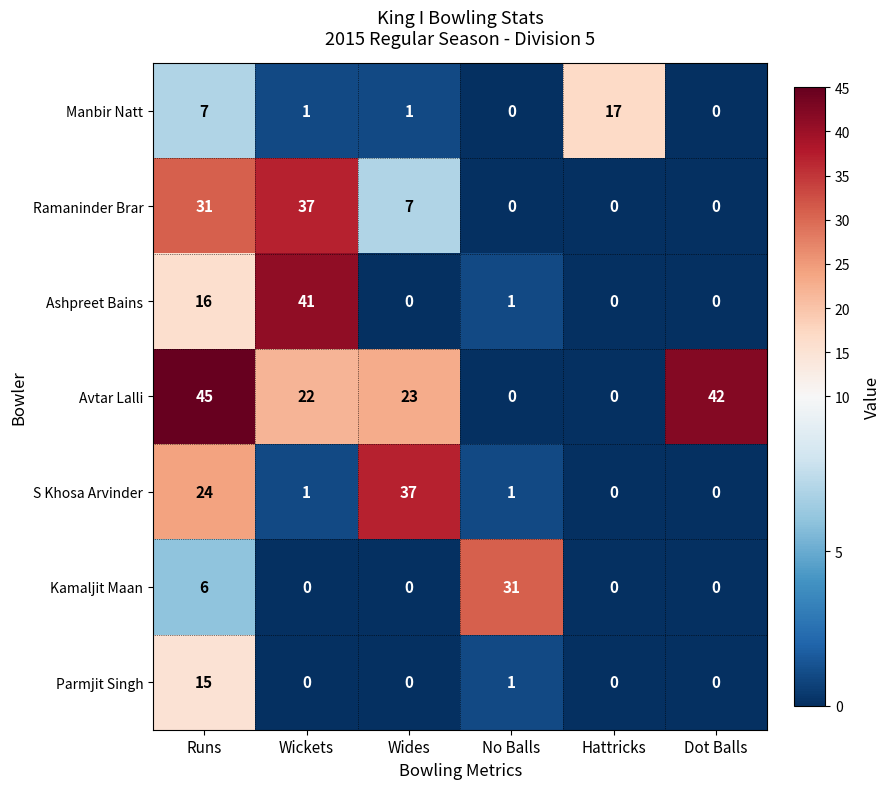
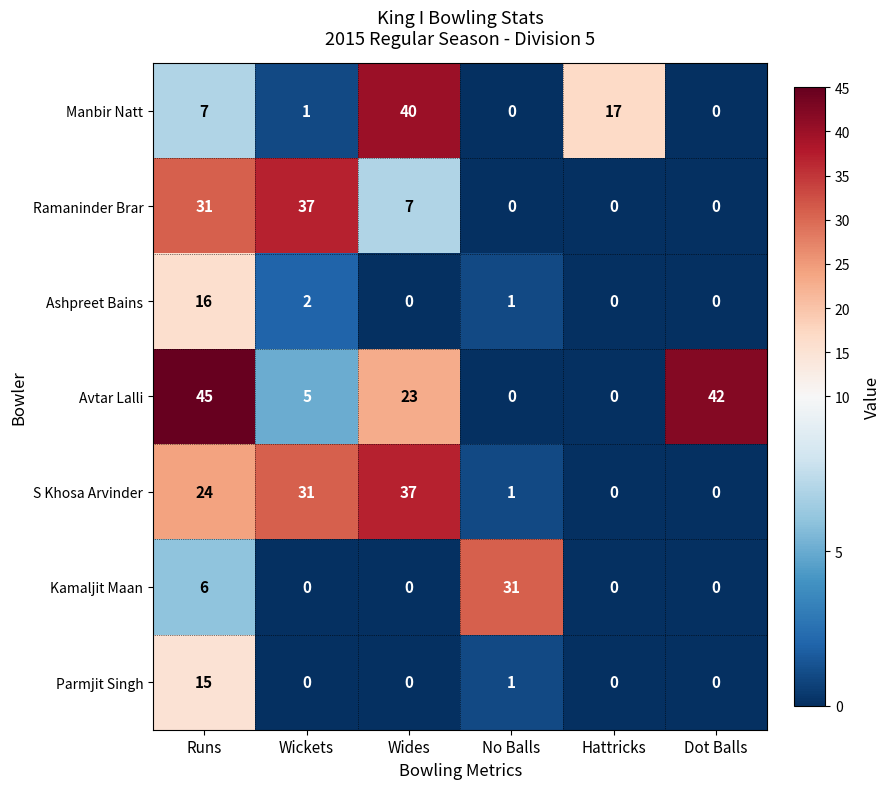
Manbir Natt, Wides: 1 -> 40
Ashpreet Bains, Wickets: 41 -> 2
Avtar Lalli, Wickets: 22 -> 5
S Khosa Arvinder, Wickets: 1 -> 31
